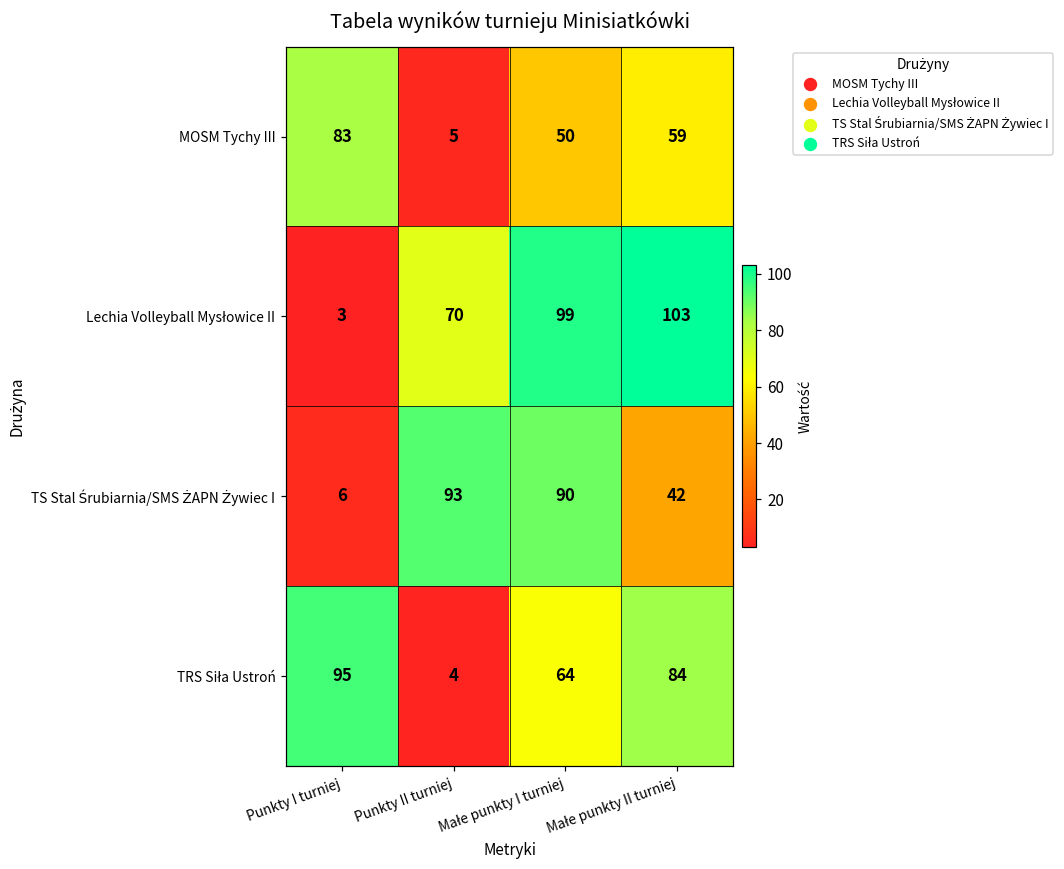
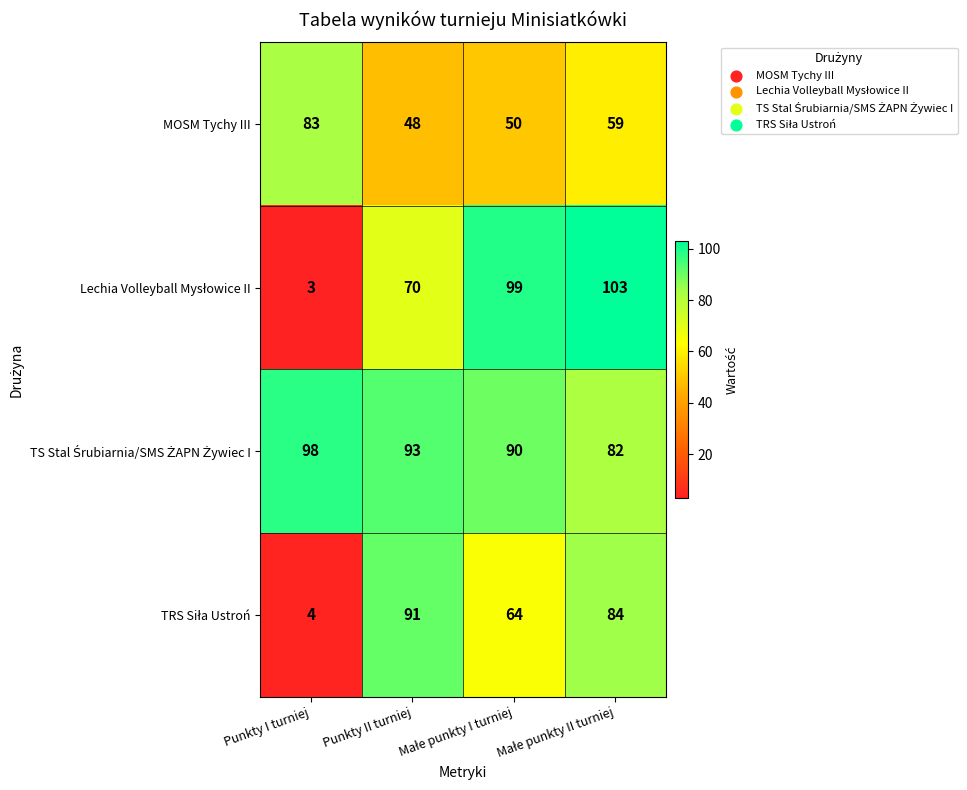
MOSM Tychy III, Punkty II turniej: 5 -> 48
TS Stal Śrubiarnia/SMS ŻAPN Żywiec I, Punkty I turniej: 6 -> 98
TS Stal Śrubiarnia/SMS ŻAPN Żywiec I, Małe punkty II turniej: 42 -> 82
TRS Siła Ustroń, Punkty I turniej: 95 -> 4
TRS Siła Ustroń, Punkty II turniej: 4 -> 91
